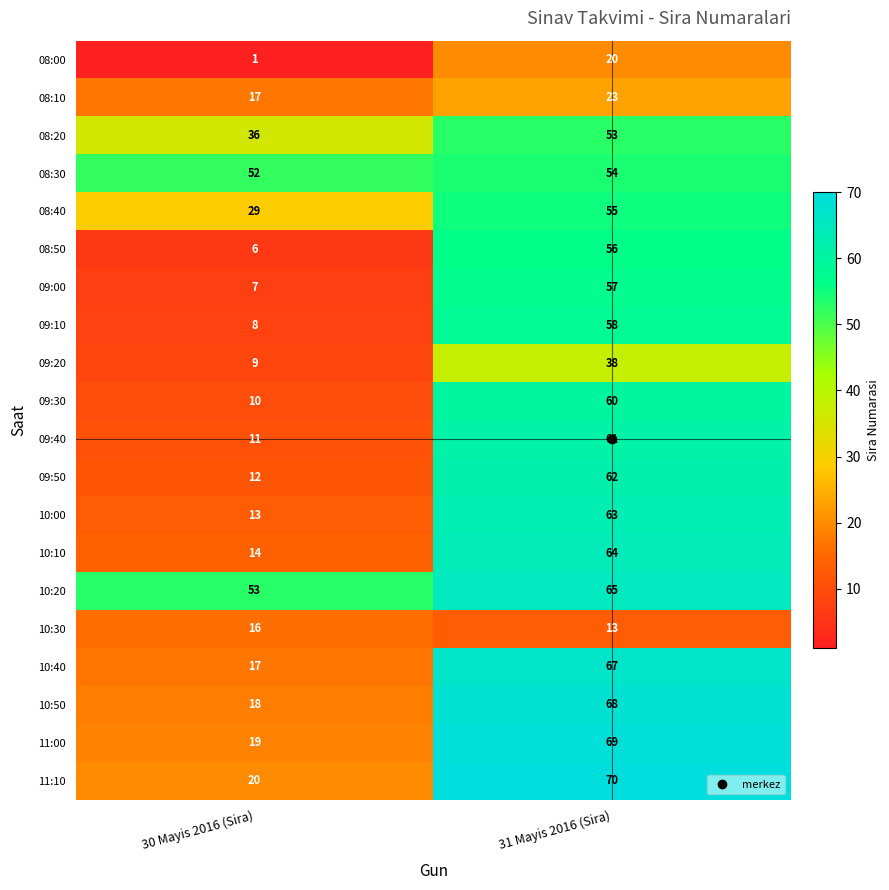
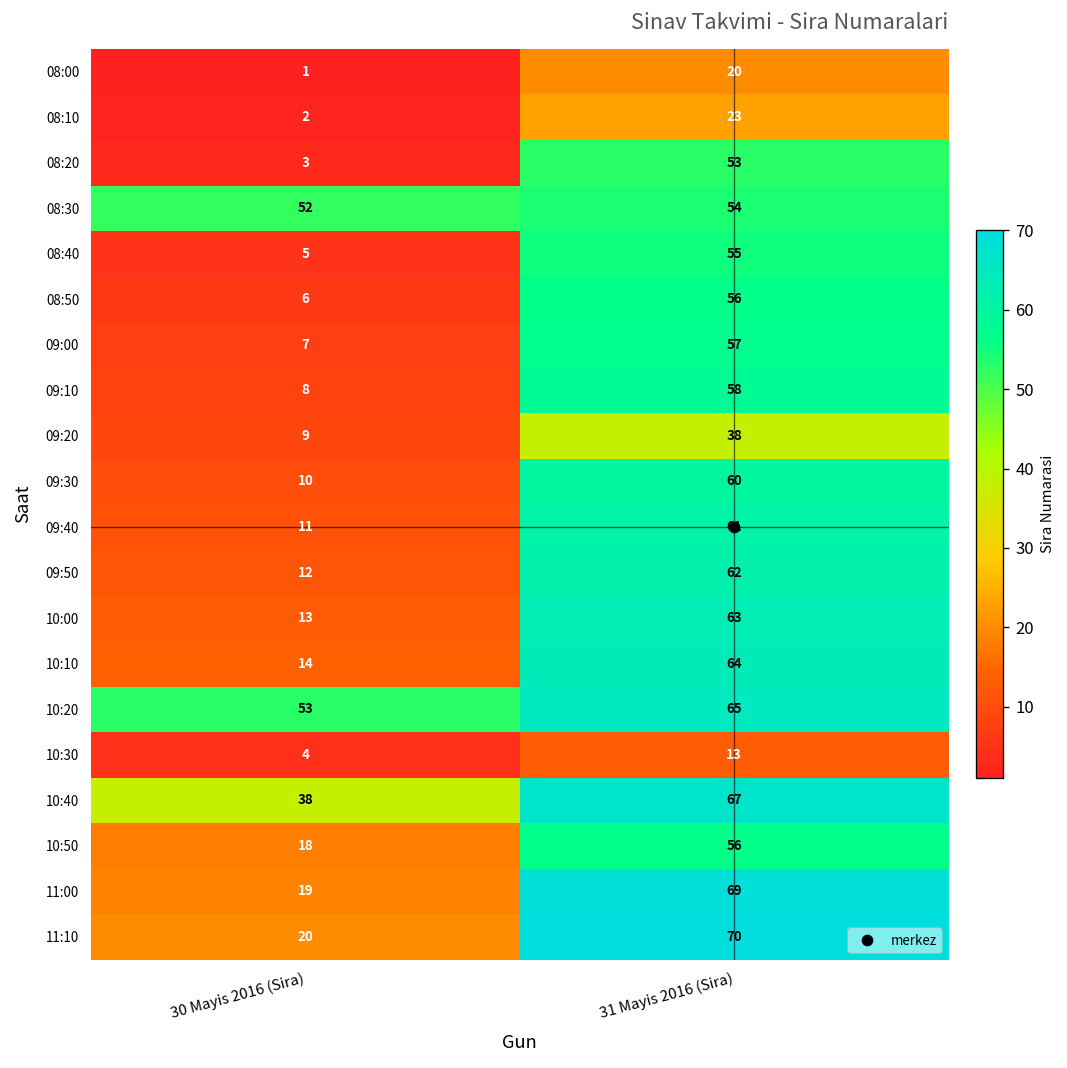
08:10, 30 Mayis 2016 (Sira): 17 -> 2
08:20, 30 Mayis 2016 (Sira): 36 -> 3
08:40, 30 Mayis 2016 (Sira): 29 -> 5
10:30, 30 Mayis 2016 (Sira): 16 -> 4
10:40, 30 Mayis 2016 (Sira): 17 -> 38
10:50, 31 Mayis 2016 (Sira): 68 -> 56
